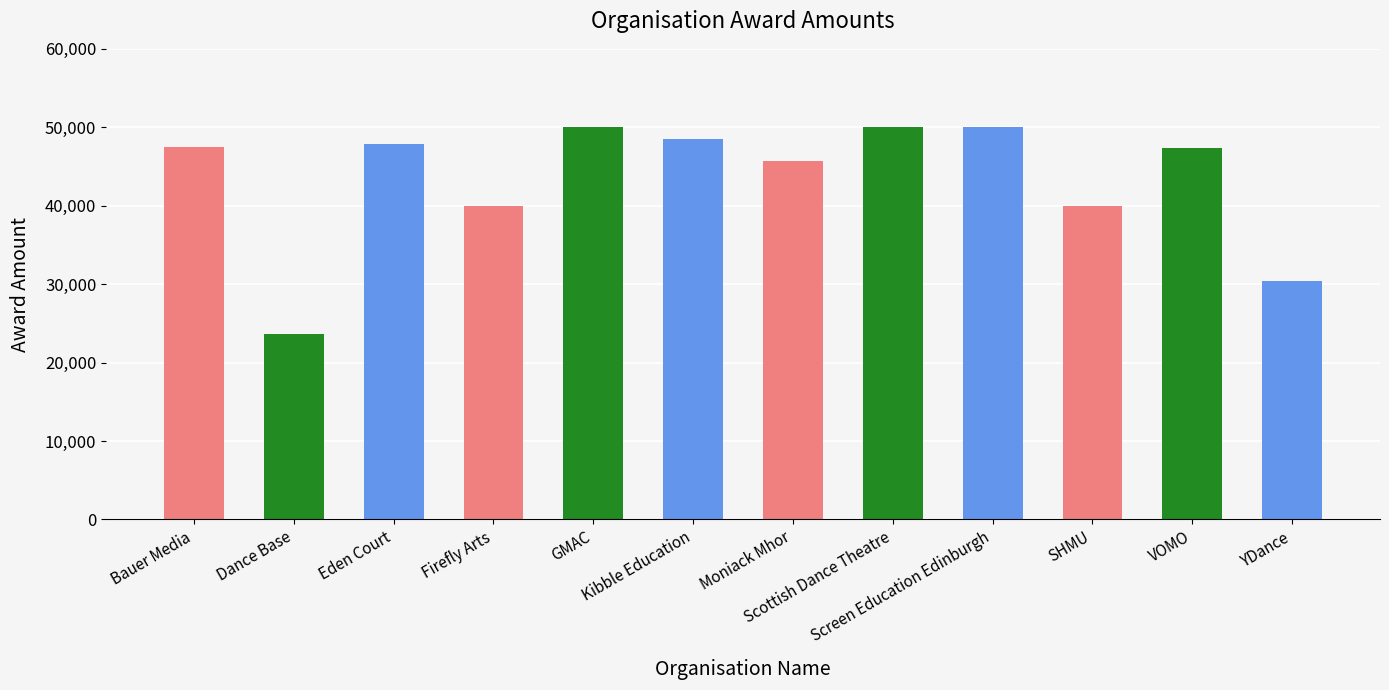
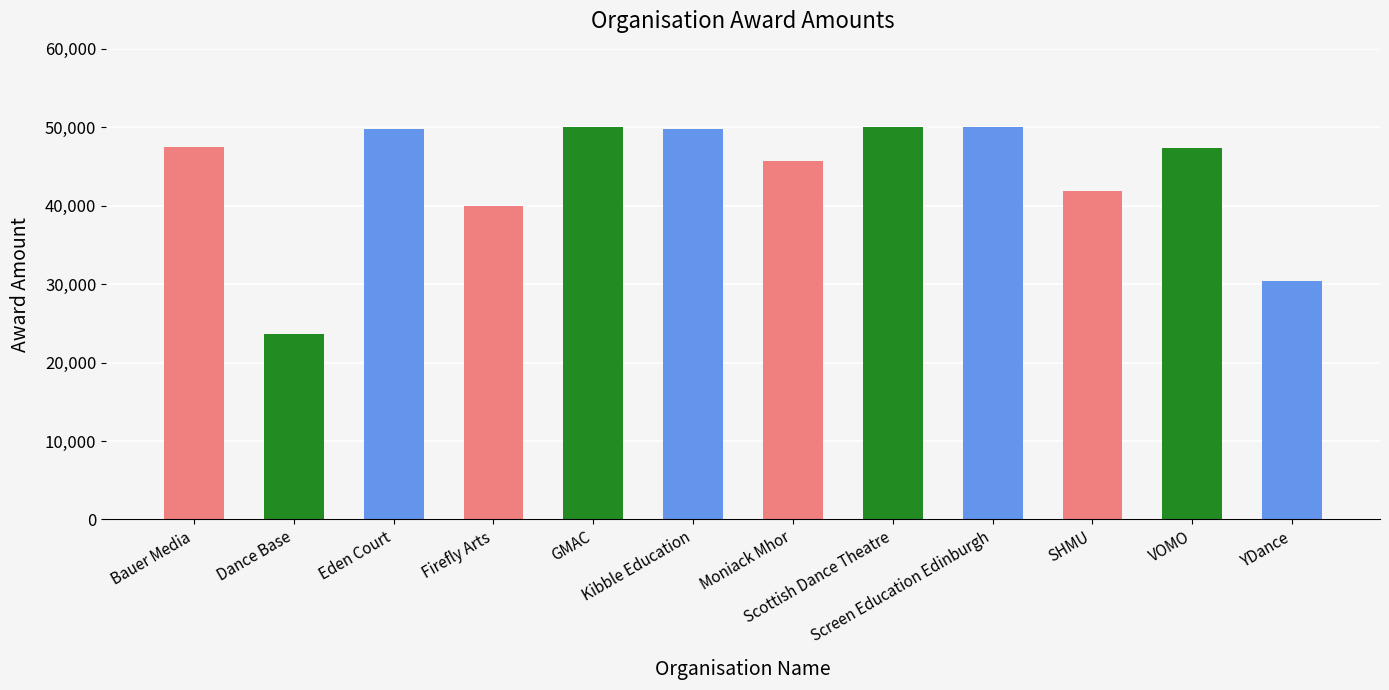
Eden Court: 48,000 -> 50,000
Kibble Education: 49,000 -> 50,000
SHMU: 40,000 -> 42,000
